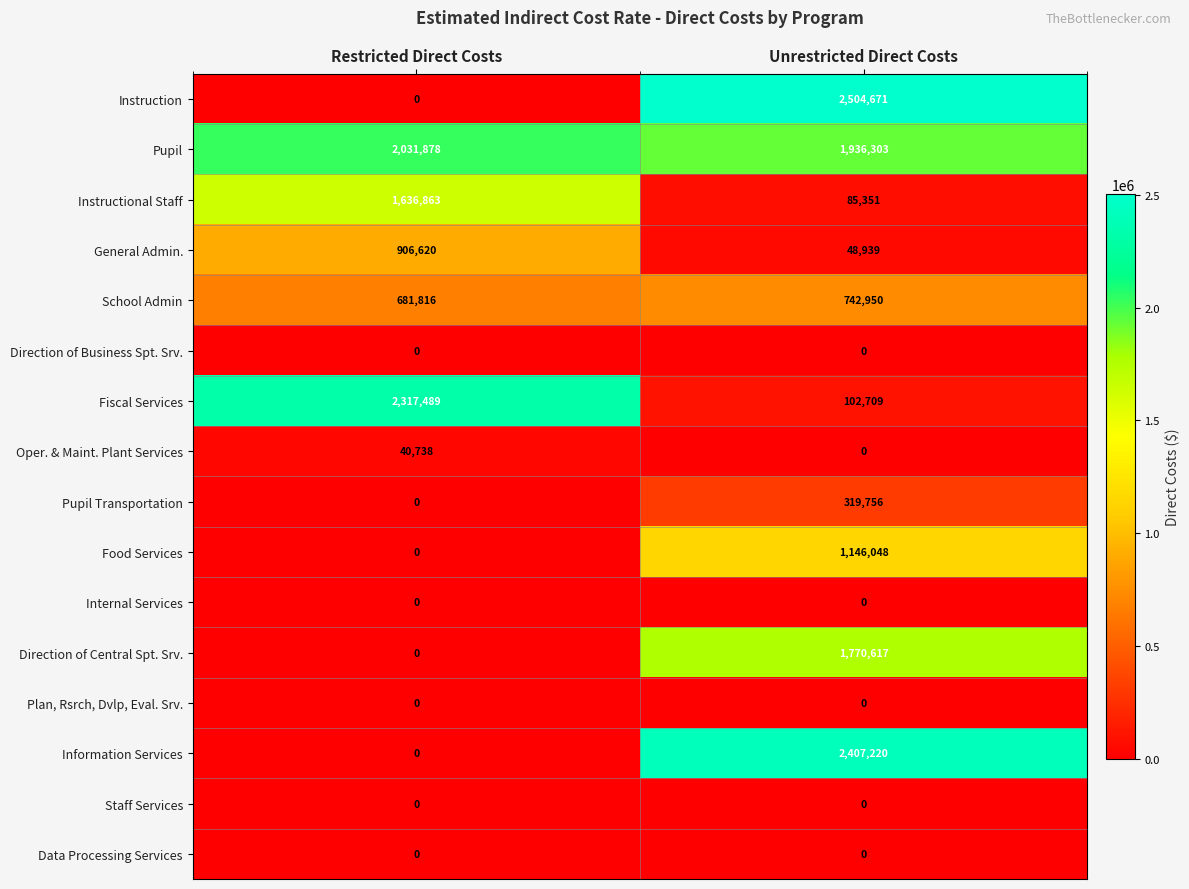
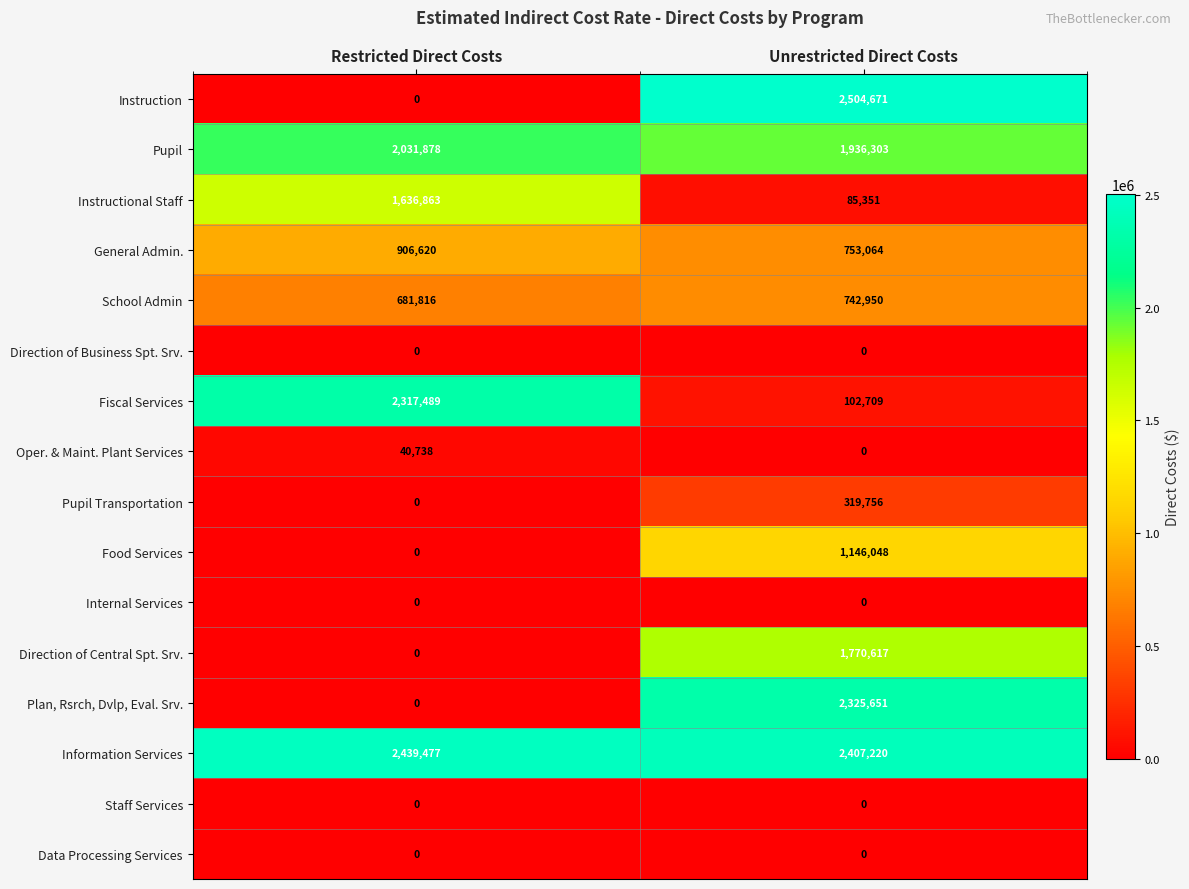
General Admin., Unrestricted Direct Costs: 48,939 -> 753,064
Plan, Rsrch, Dvlp, Eval. Srv., Unrestricted Direct Costs: 0 -> 2,325,651
Information Services, Restricted Direct Costs: 0 -> 2,439,477
